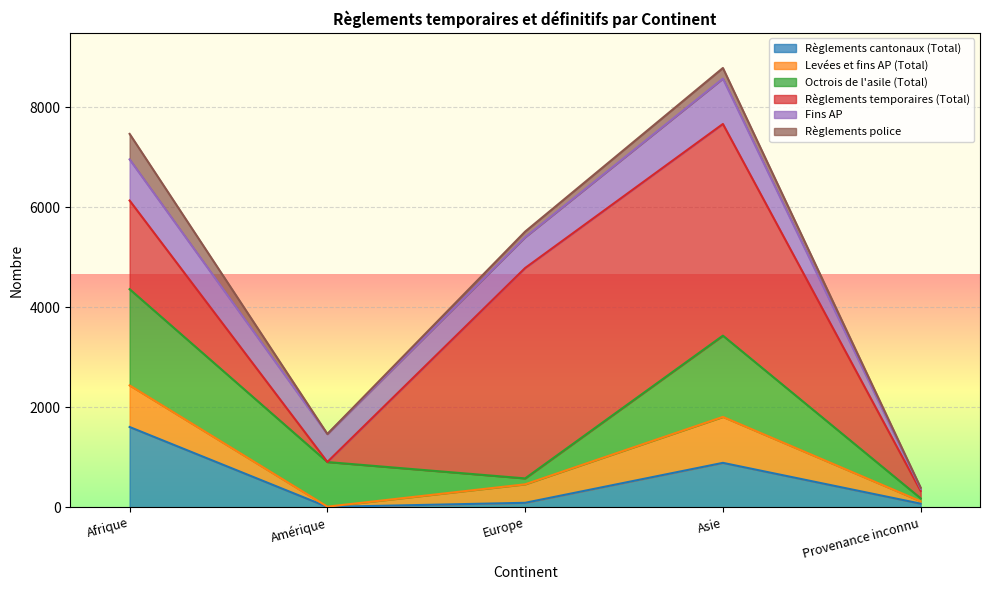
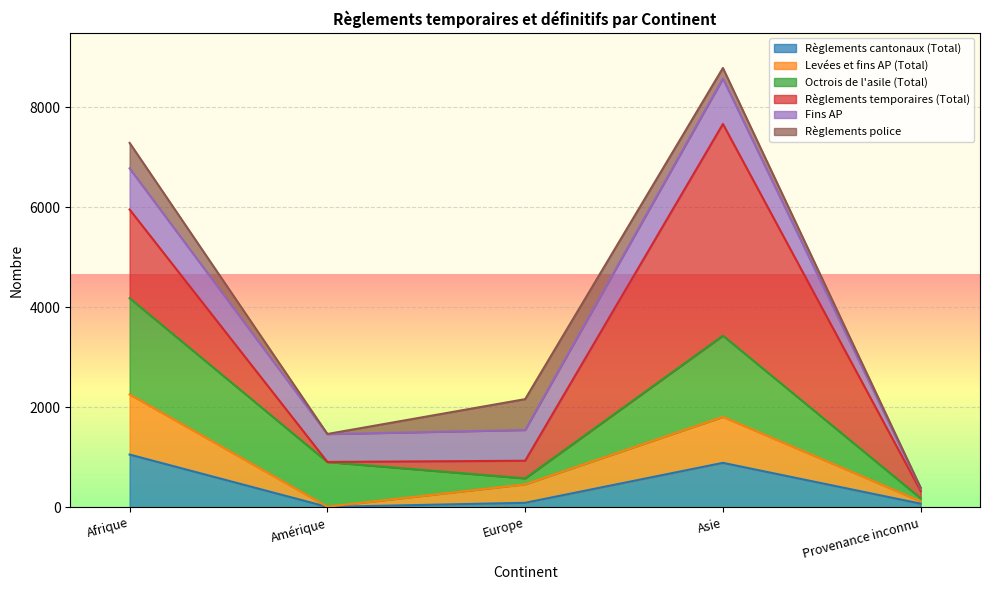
Règlements cantonaux (Total), Afrique: 1600 -> 1100
Levées et fins AP (Total), Afrique: 800 -> 1200
Règlements temporaires (Total), Europe: 4200 -> 400
Règlements police, Europe: 100 -> 600
